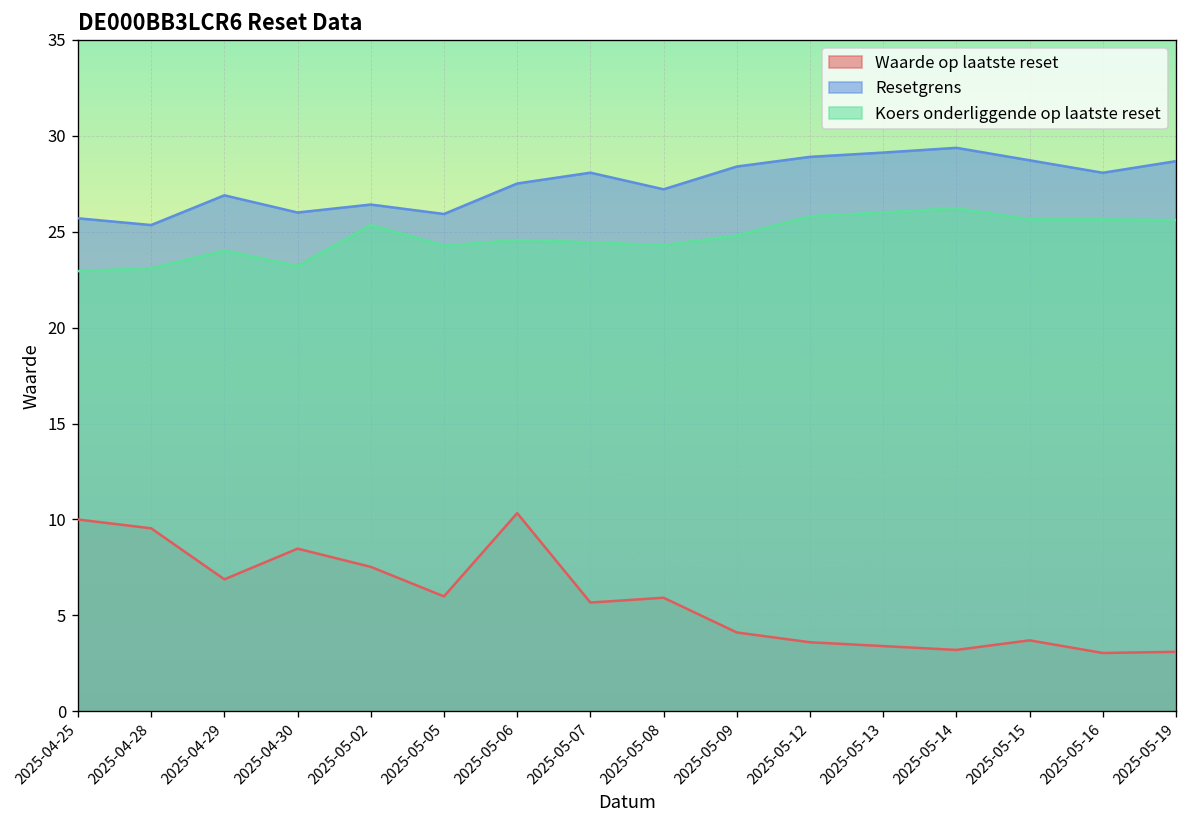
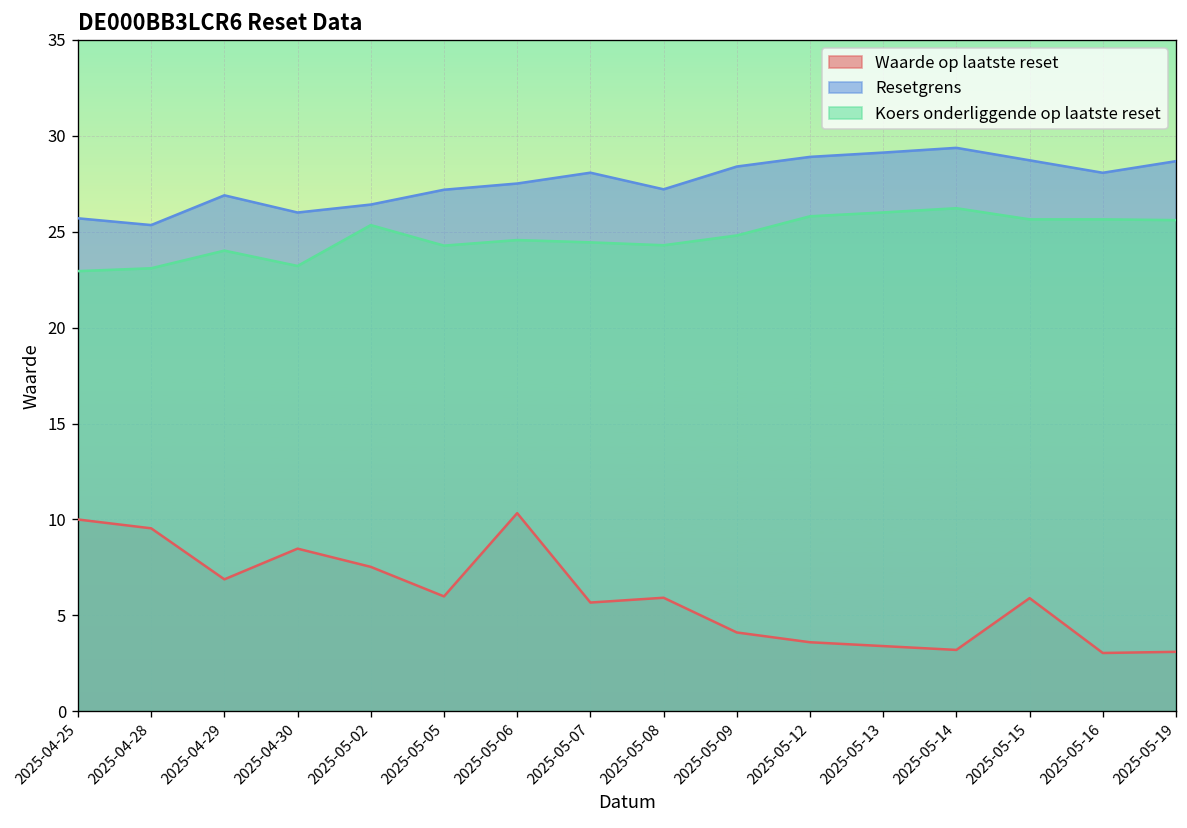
Resetgrens, 2025-05-05: 25.9 -> 27.2
Waarde op laatste reset, 2025-05-15: 3.7 -> 5.9
